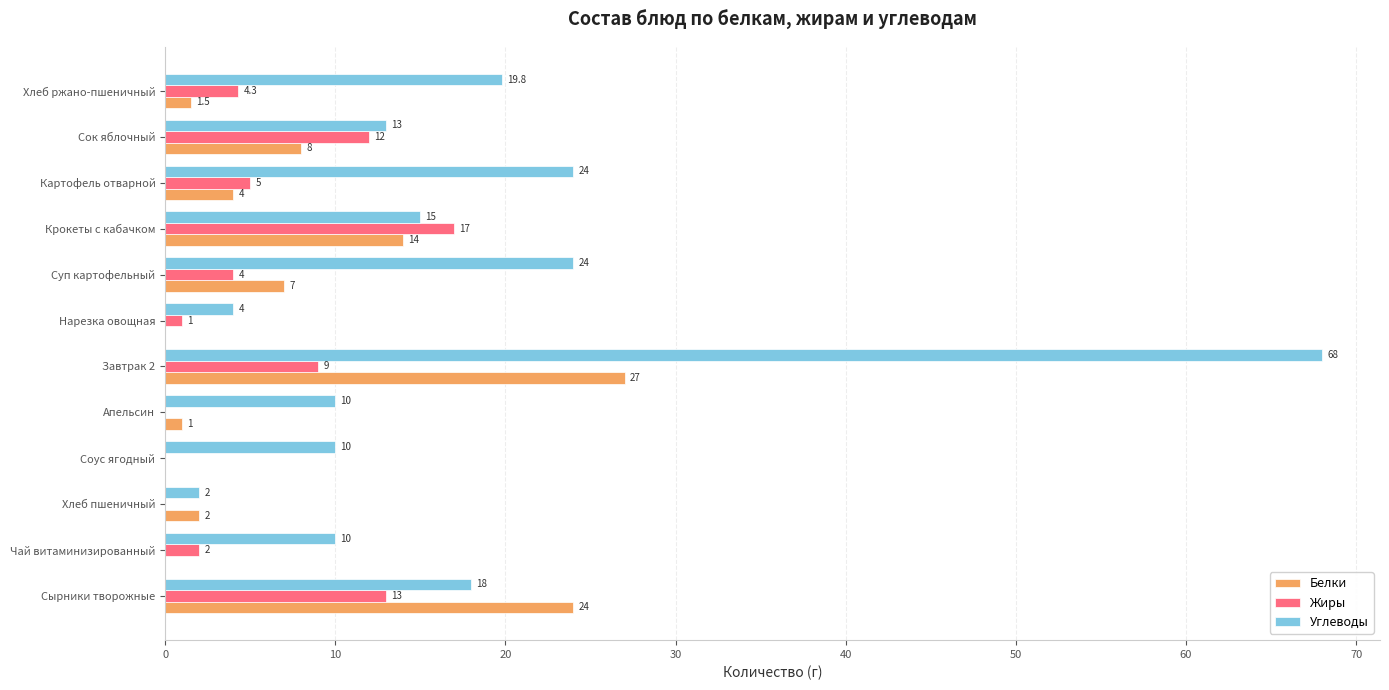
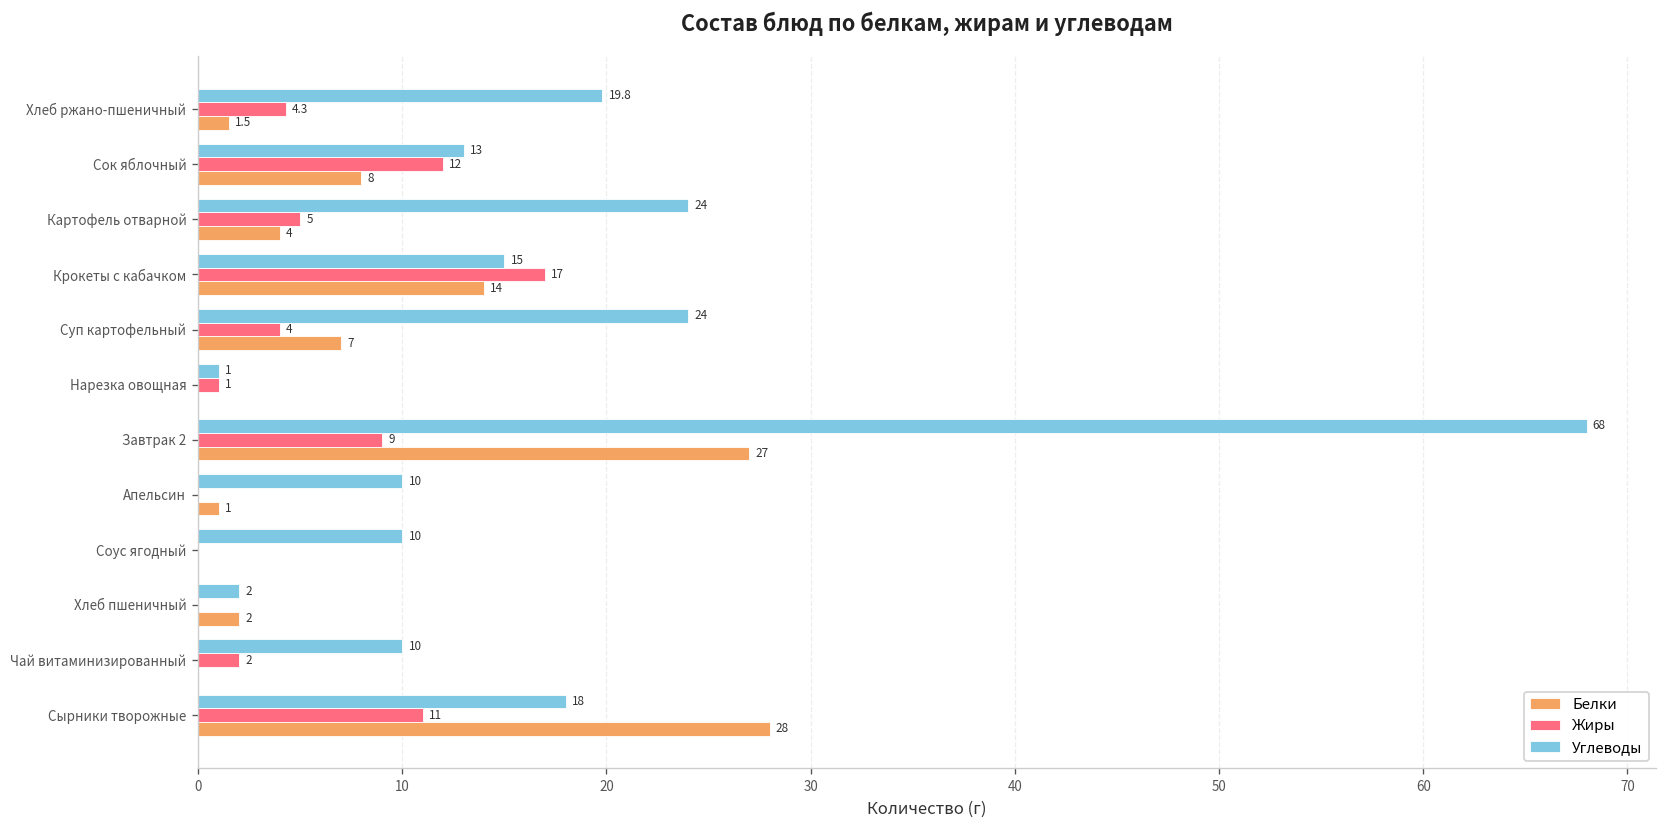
Углеводы, Нарезка овощная: 4 -> 1
Жиры, Сырники творожные: 13 -> 11
Белки, Сырники творожные: 24 -> 28
